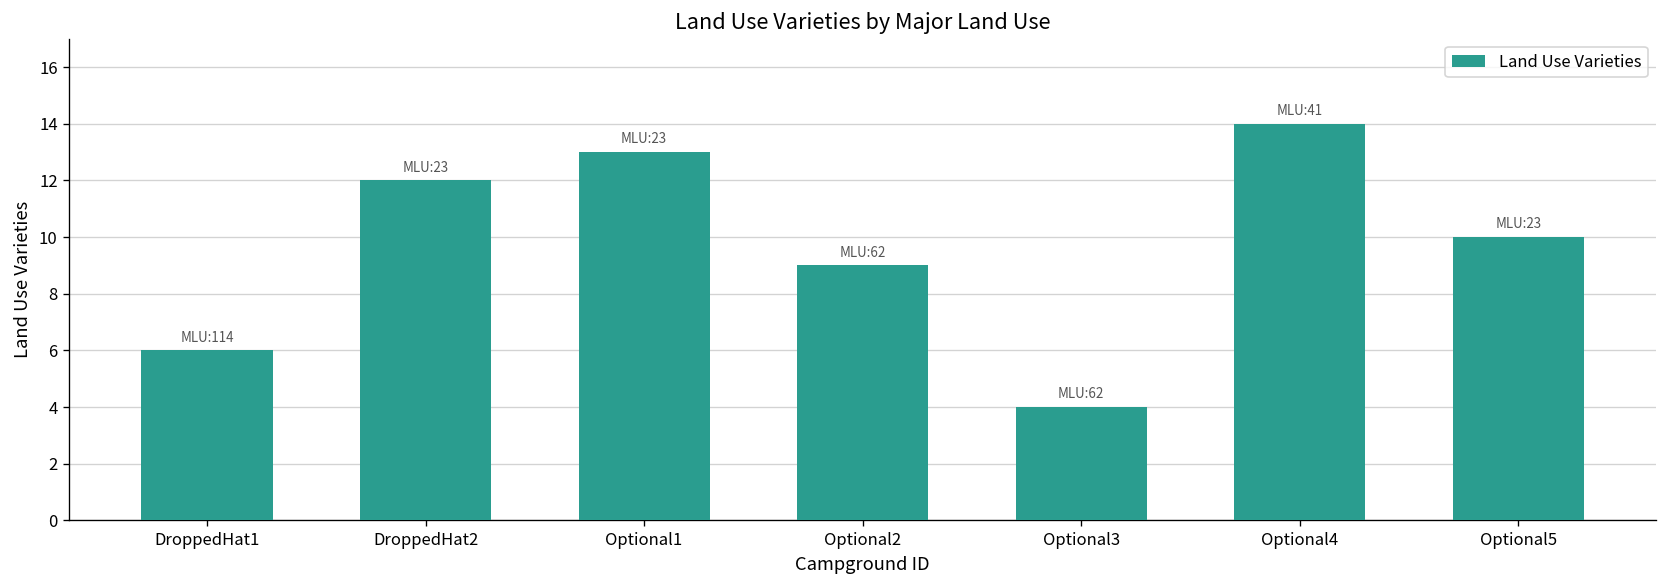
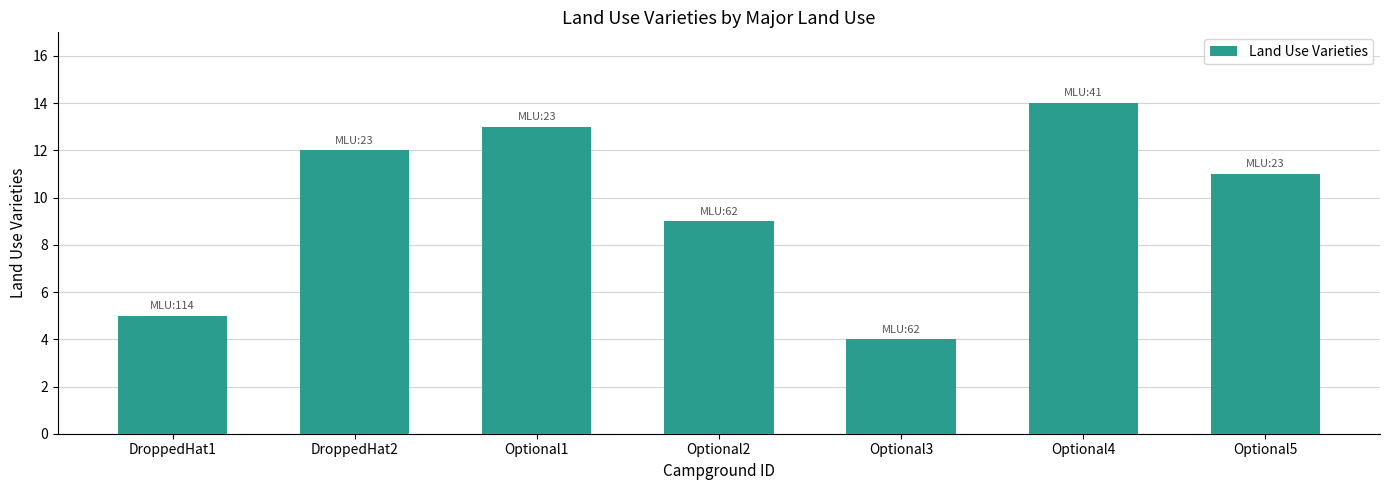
DroppedHat1: 6 -> 5
Optional5: 10 -> 11
